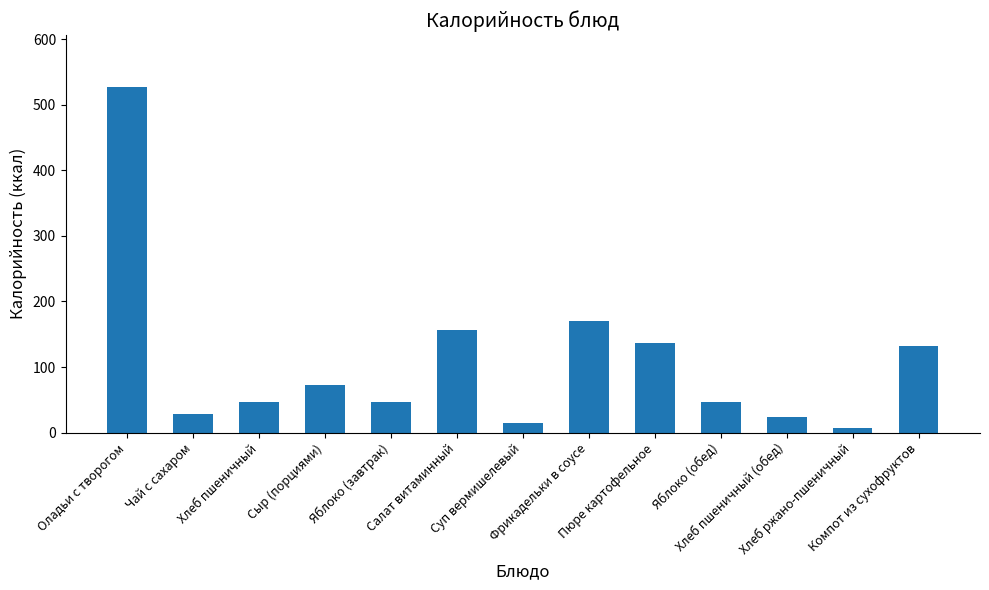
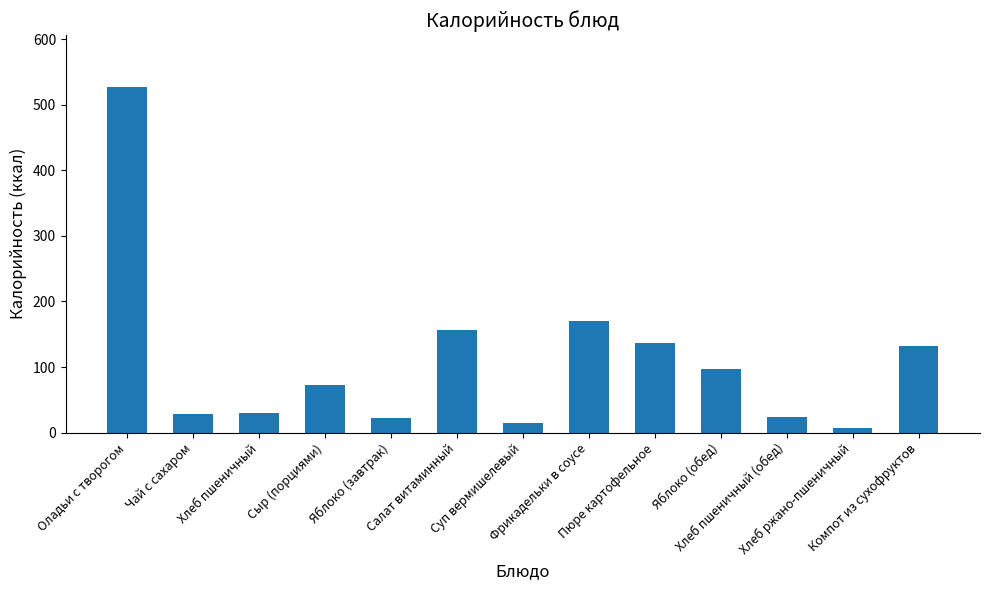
Хлеб пшеничный: 50 -> 30
Яблоко (завтрак): 50 -> 20
Яблоко (обед): 50 -> 100
